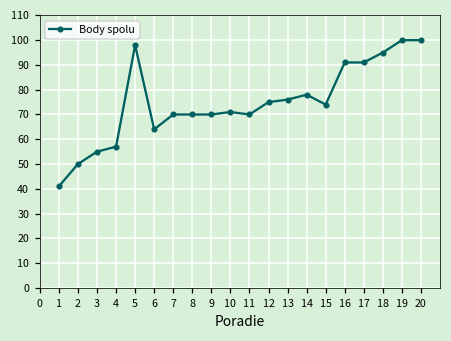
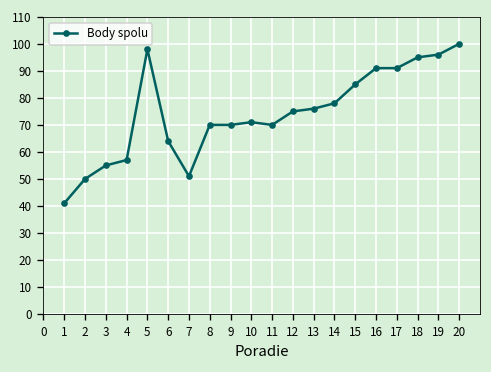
7: 70 -> 51
15: 74 -> 85
19: 100 -> 96
